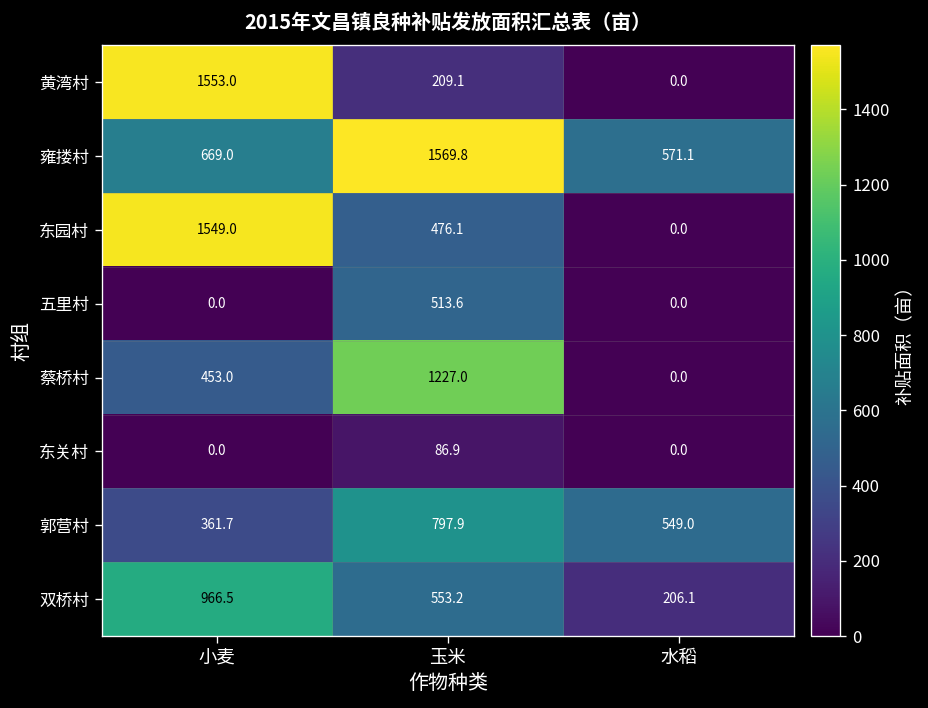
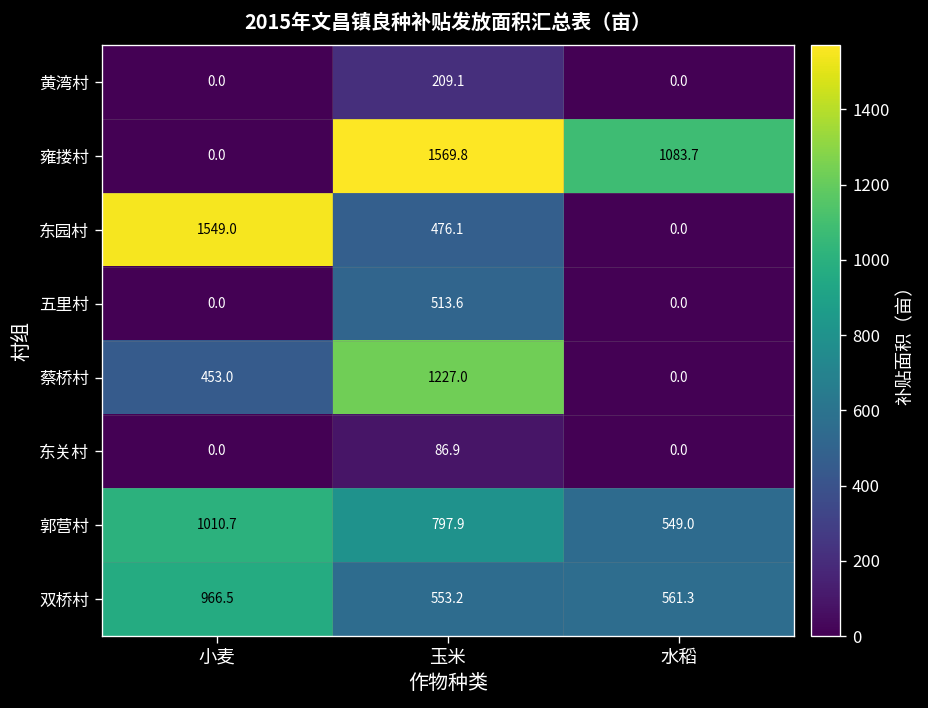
黄湾村, 小麦: 1553.0 -> 0.0
雍搂村, 小麦: 669.0 -> 0.0
雍搂村, 水稻: 571.1 -> 1083.7
郭营村, 小麦: 361.7 -> 1010.7
双桥村, 水稻: 206.1 -> 561.3
